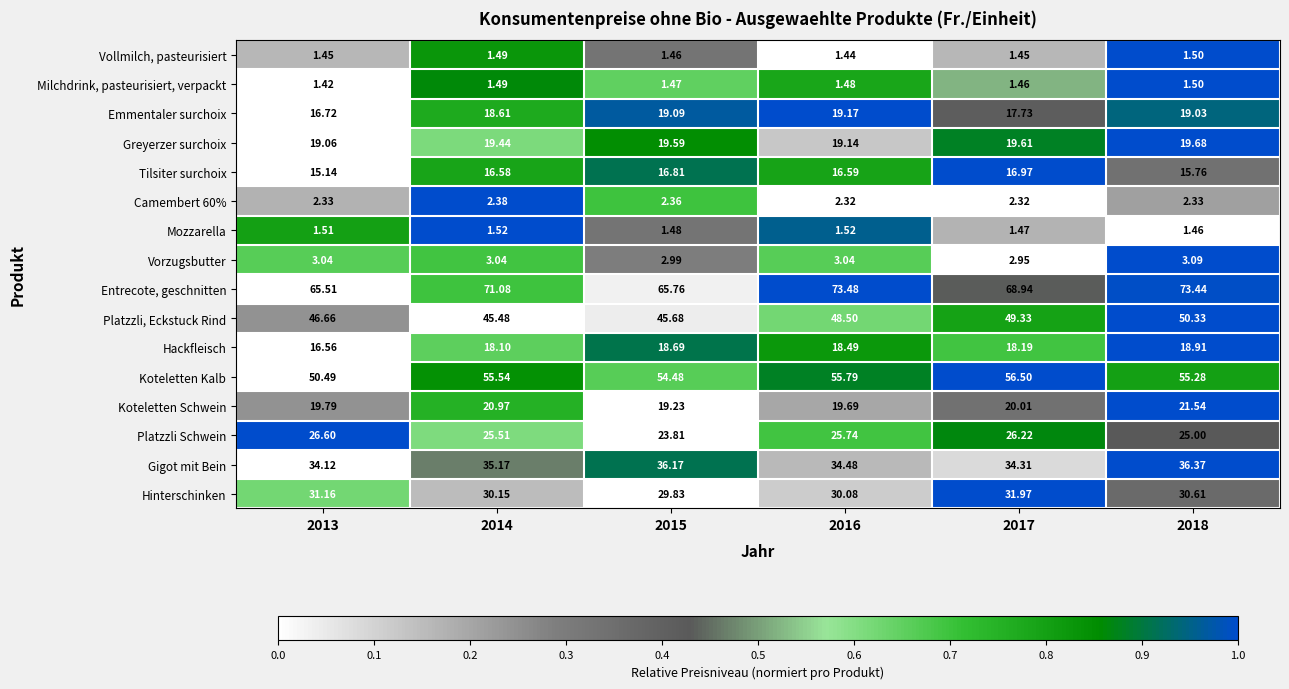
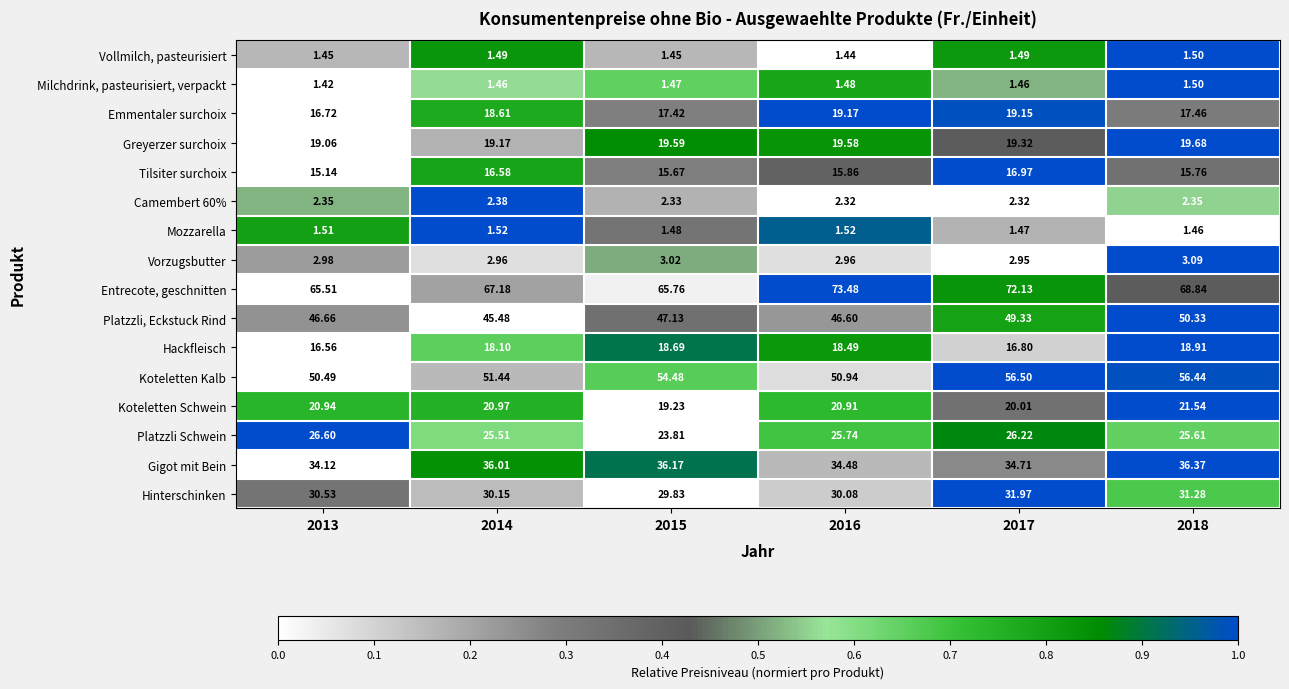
Vollmilch, pasteurisiert, 2015: 1.46 -> 1.45
Vollmilch, pasteurisiert, 2017: 1.45 -> 1.49
Milchdrink, pasteurisiert, verpackt, 2014: 1.49 -> 1.46
Emmentaler surchoix, 2015: 19.09 -> 17.42
Emmentaler surchoix, 2017: 17.73 -> 19.15
Emmentaler surchoix, 2018: 19.03 -> 17.46
Greyerzer surchoix, 2014: 19.44 -> 19.17
Greyerzer surchoix, 2016: 19.14 -> 19.58
Greyerzer surchoix, 2017: 19.61 -> 19.32
Tilsiter surchoix, 2015: 16.81 -> 15.67
Tilsiter surchoix, 2016: 16.59 -> 15.86
Camembert 60%, 2013: 2.33 -> 2.35
Camembert 60%, 2015: 2.36 -> 2.33
Camembert 60%, 2018: 2.33 -> 2.35
Vorzugsbutter, 2013: 3.04 -> 2.98
Vorzugsbutter, 2014: 3.04 -> 2.96
Vorzugsbutter, 2015: 2.99 -> 3.02
Vorzugsbutter, 2016: 3.04 -> 2.96
Entrecote, geschnitten, 2014: 71.08 -> 67.18
Entrecote, geschnitten, 2017: 68.94 -> 72.13
Entrecote, geschnitten, 2018: 73.44 -> 68.84
Platzzli, Eckstuck Rind, 2015: 45.68 -> 47.13
Platzzli, Eckstuck Rind, 2016: 48.50 -> 46.60
Hackfleisch, 2017: 18.19 -> 16.80
Koteletten Kalb, 2014: 55.54 -> 51.44
Koteletten Kalb, 2016: 55.79 -> 50.94
Koteletten Kalb, 2018: 55.28 -> 56.44
Koteletten Schwein, 2013: 19.79 -> 20.94
Koteletten Schwein, 2016: 19.69 -> 20.91
Platzzli Schwein, 2018: 25.00 -> 25.61
Gigot mit Bein, 2014: 35.17 -> 36.01
Gigot mit Bein, 2017: 34.31 -> 34.71
Hinterschinken, 2013: 31.16 -> 30.53
Hinterschinken, 2018: 30.61 -> 31.28
